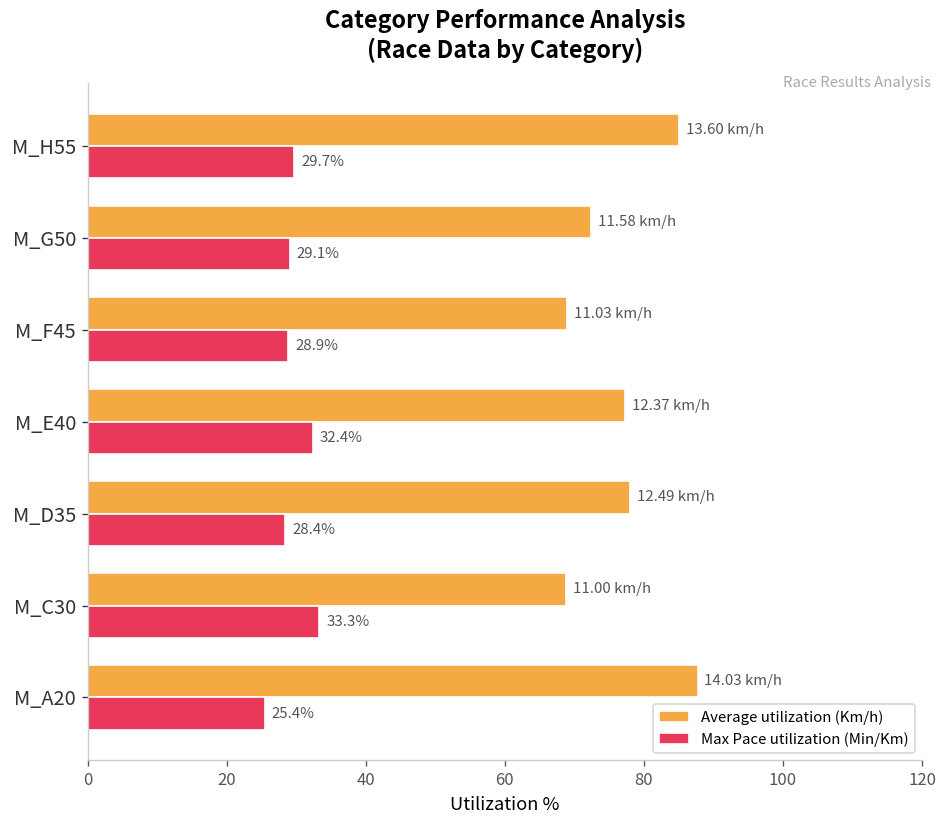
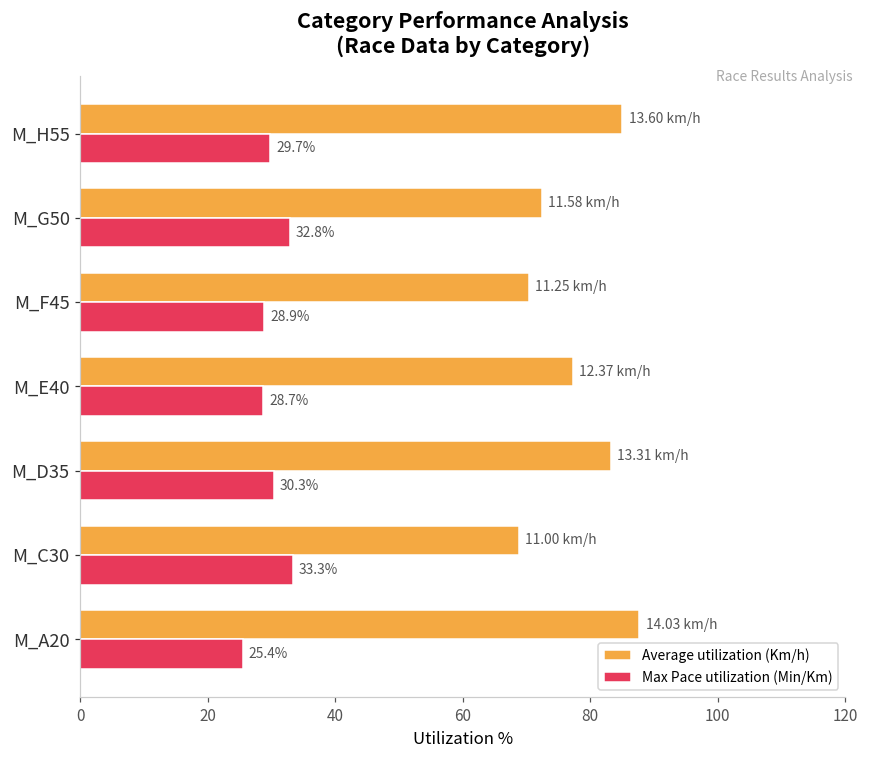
Max Pace utilization (Min/Km), M_G50: 29.1% -> 32.8%
Average utilization (Km/h), M_F45: 11.03 -> 11.25
Max Pace utilization (Min/Km), M_E40: 32.4% -> 28.7%
Average utilization (Km/h), M_D35: 12.49 -> 13.31
Max Pace utilization (Min/Km), M_D35: 28.4% -> 30.3%
